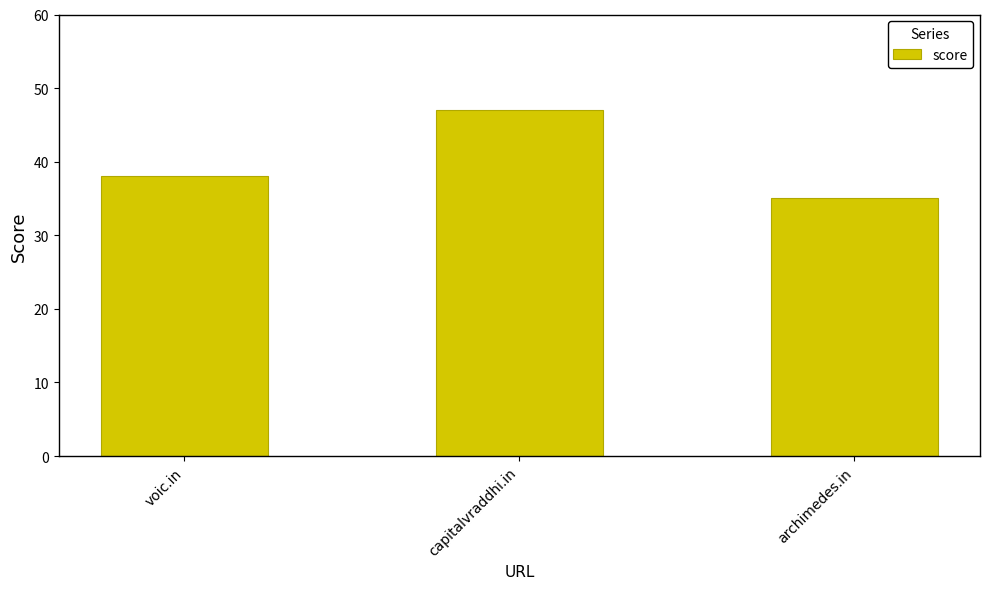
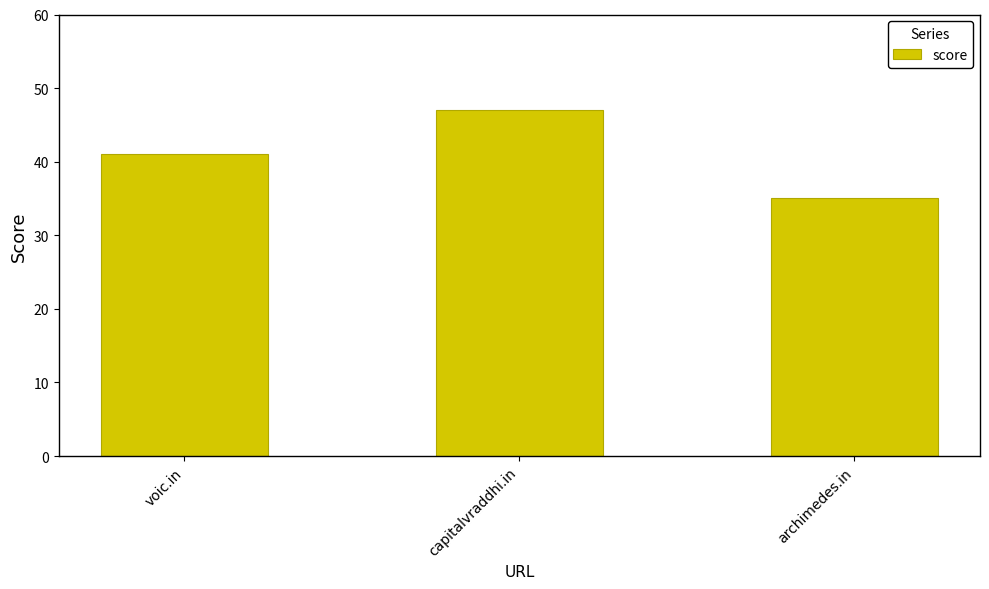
voic.in: 38 -> 41
